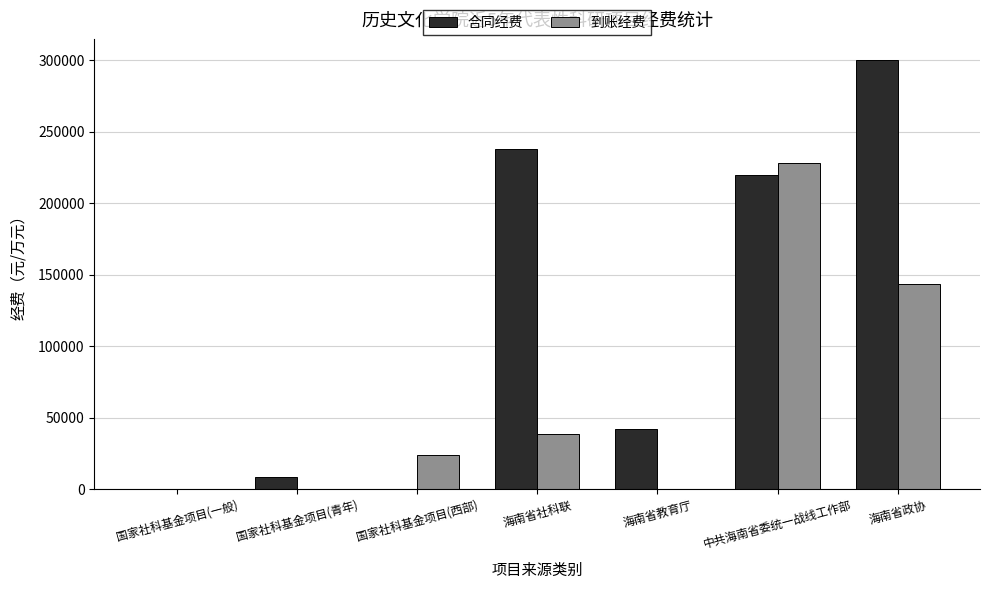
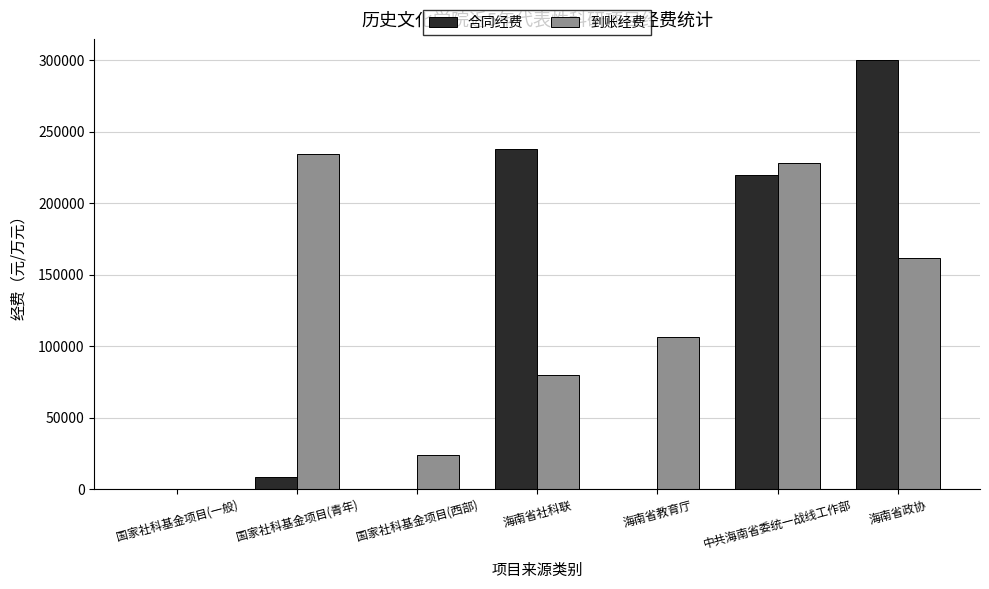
到账经费, 国家社科基金项目(青年): 0 -> 234000
到账经费, 海南省社科联: 38000 -> 80000
合同经费, 海南省教育厅: 42000 -> 0
到账经费, 海南省教育厅: 0 -> 106000
到账经费, 海南省政协: 144000 -> 162000
